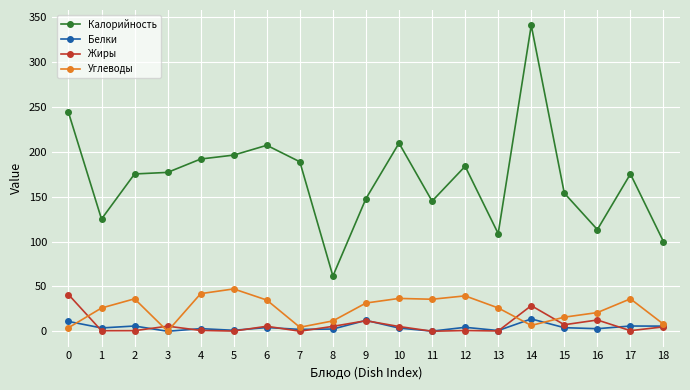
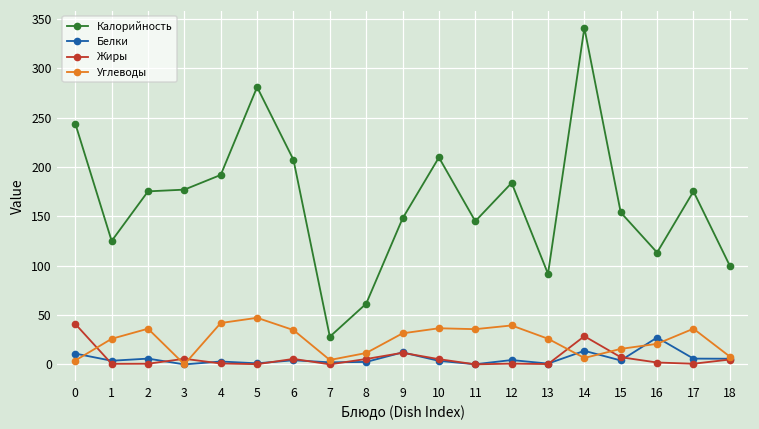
Калорийность, 5: 200 -> 280
Калорийность, 7: 190 -> 30
Калорийность, 13: 110 -> 90
Белки, 16: 0 -> 30
Жиры, 16: 10 -> 0
